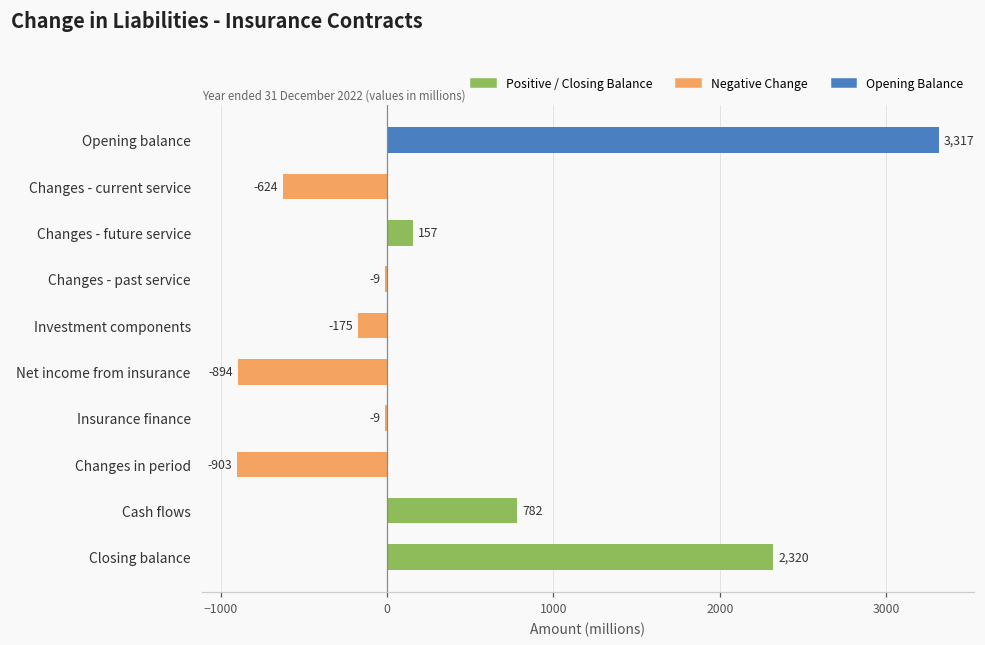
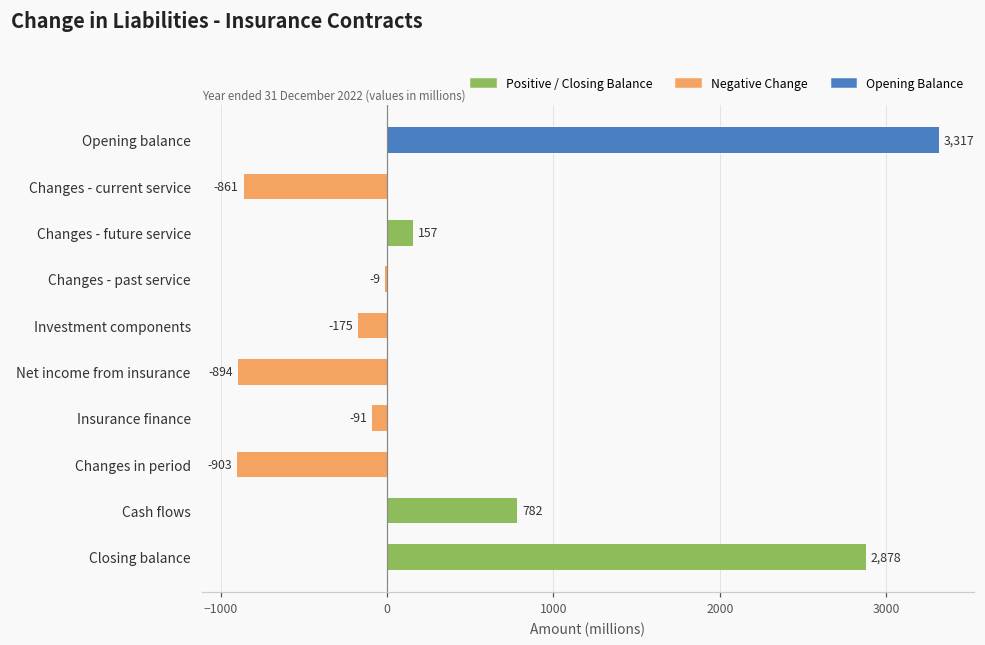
Changes - current service: -624 -> -861
Insurance finance: -9 -> -91
Closing balance: 2,320 -> 2,878
